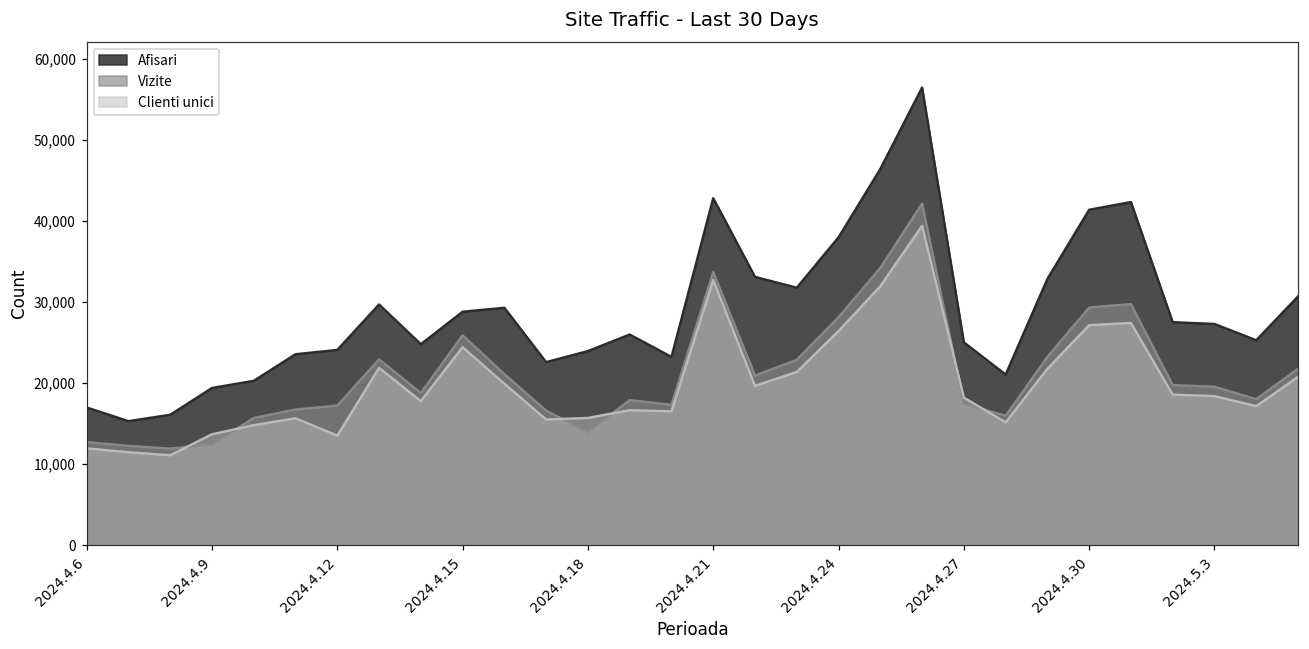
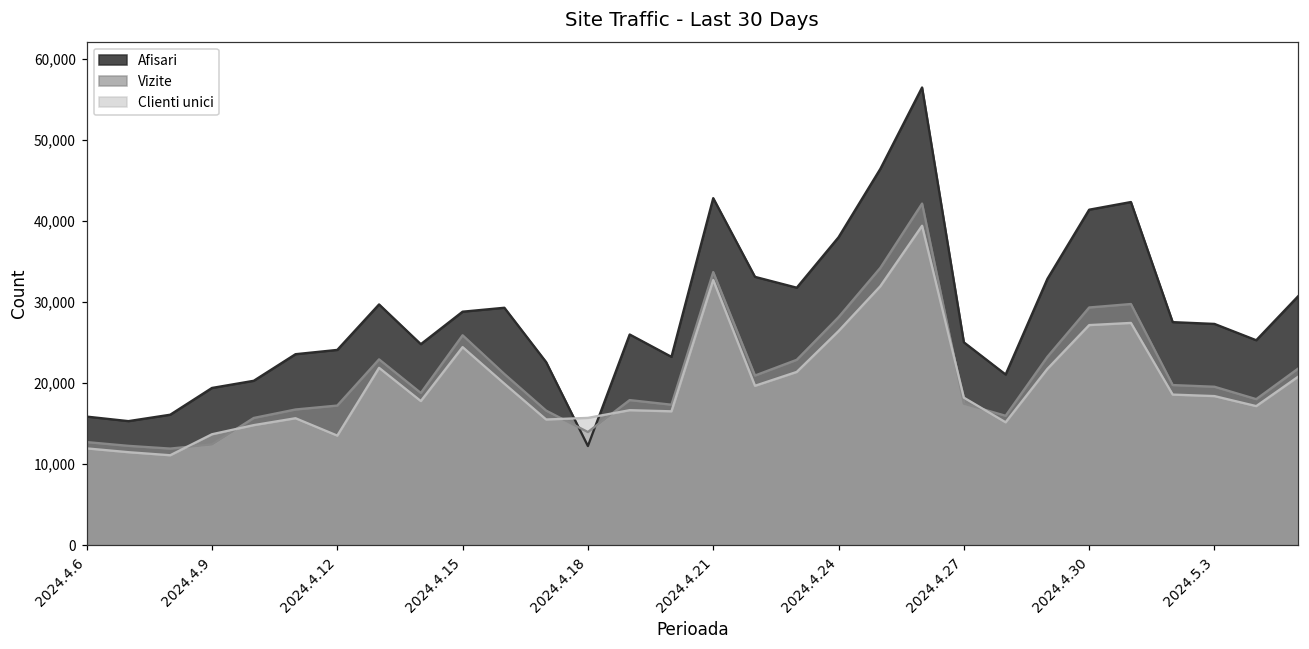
Afisari, 2024.4.6: 17,000 -> 16,000
Afisari, 2024.4.18: 24,000 -> 12,000
